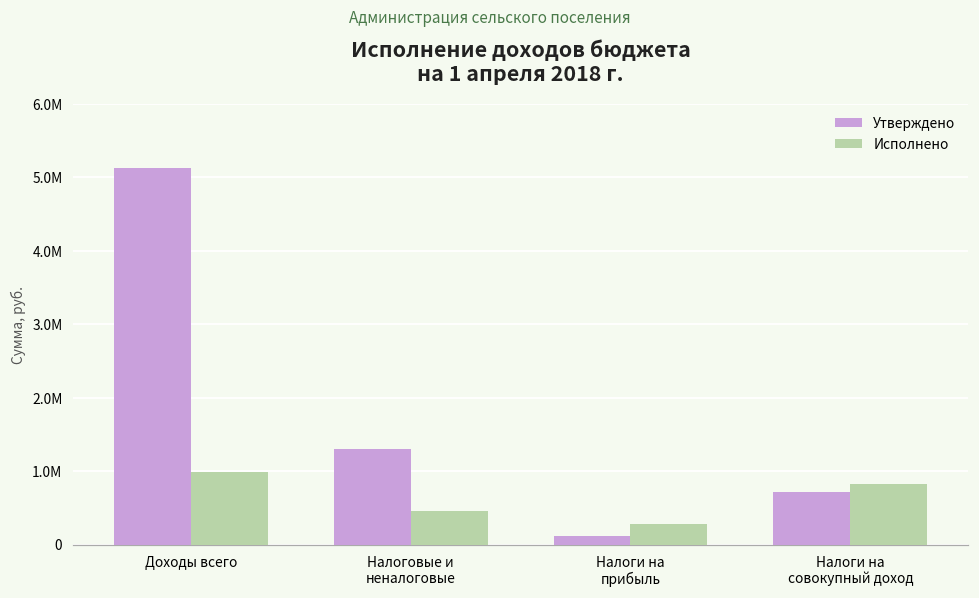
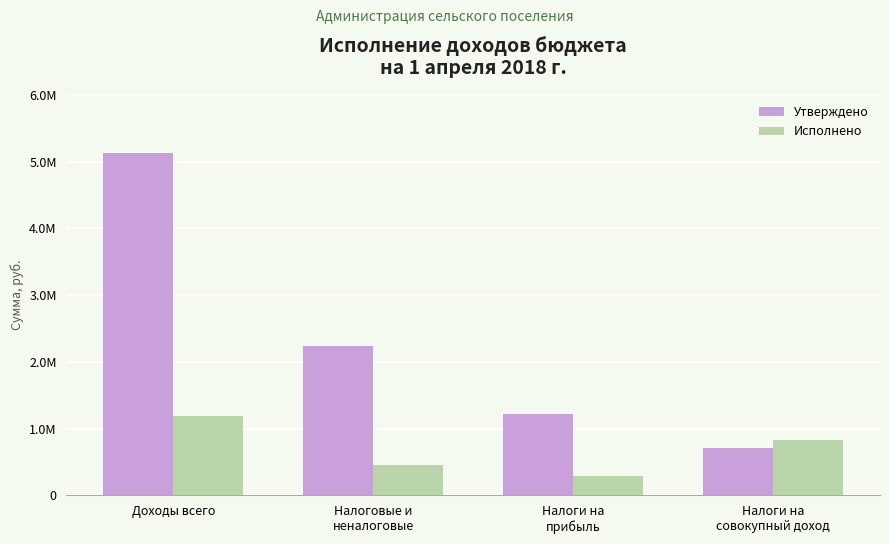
Исполнено, Доходы всего: 1.0М -> 1.2М
Утверждено, Налоговые и неналоговые: 1.3М -> 2.2М
Утверждено, Налоги на прибыль: 0.1М -> 1.2М
